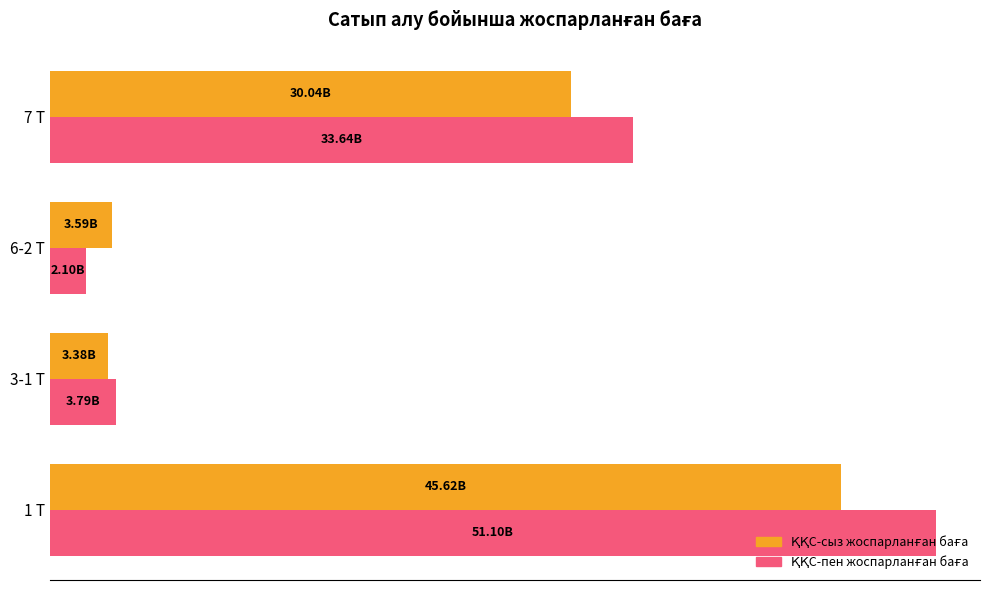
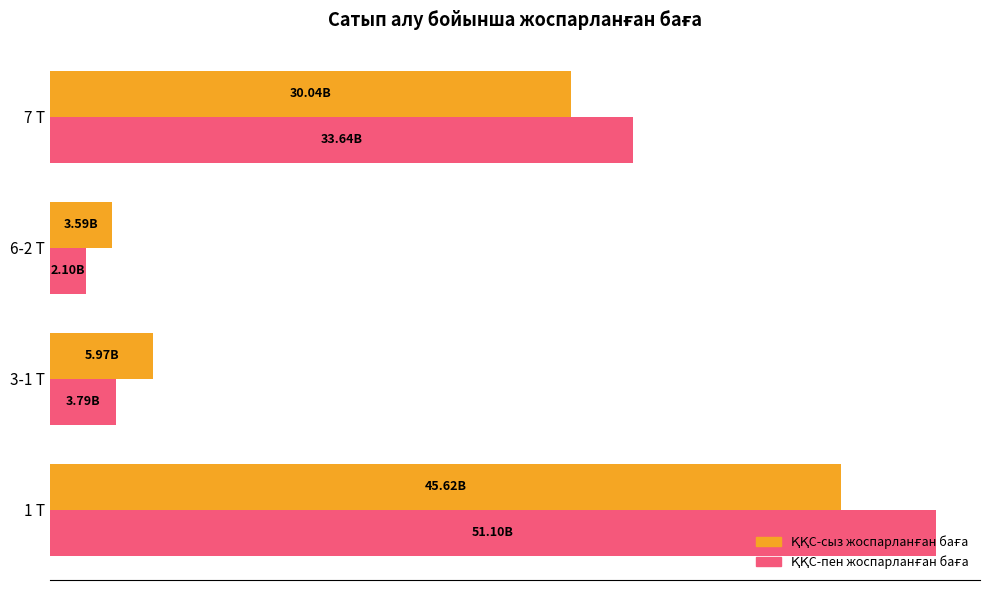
ҚҚС-сыз жоспарланған баға, 3-1 Т: 3.38B -> 5.97B
